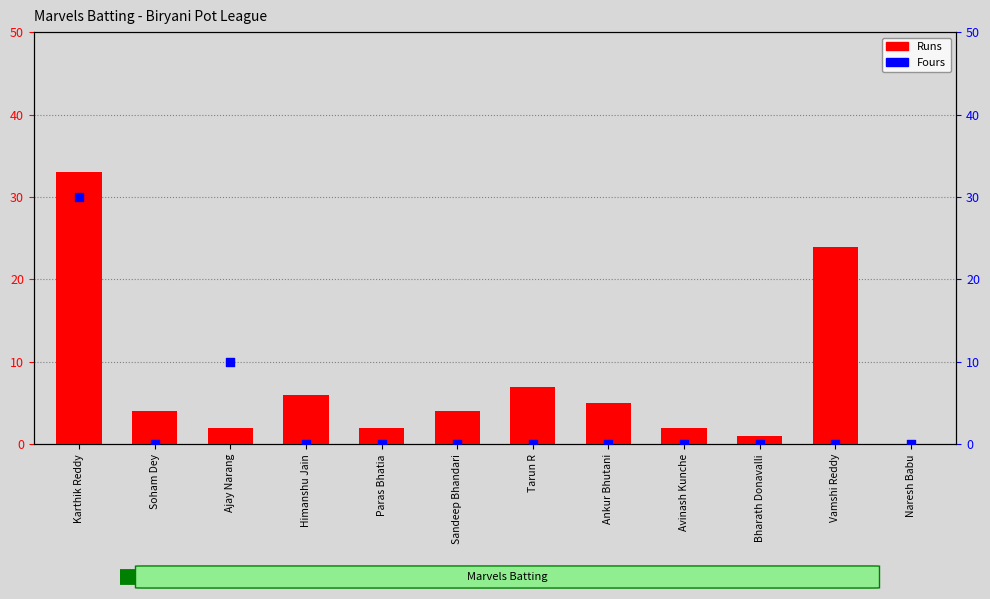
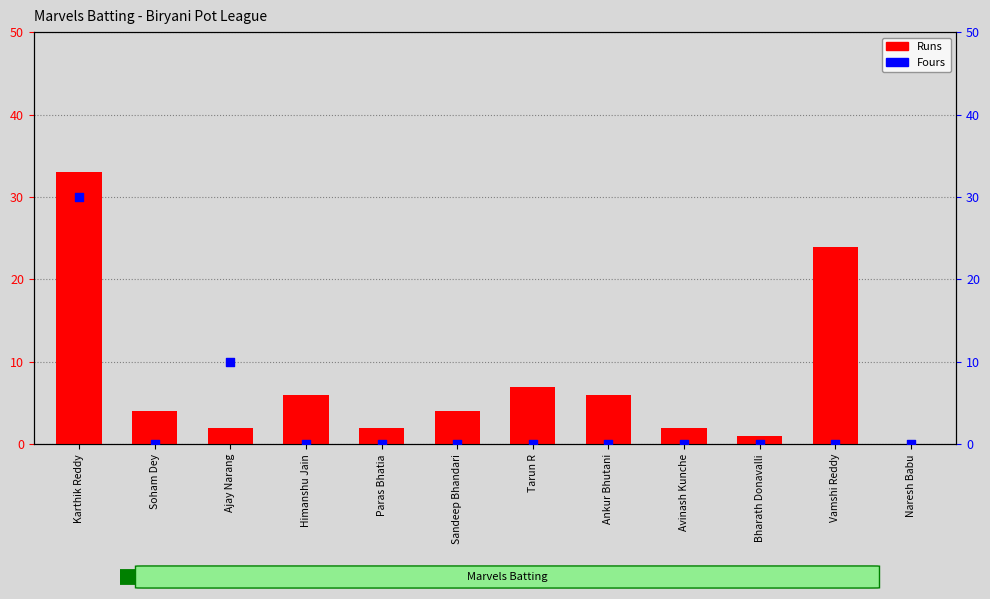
Runs, Ankur Bhutani: 5 -> 6
